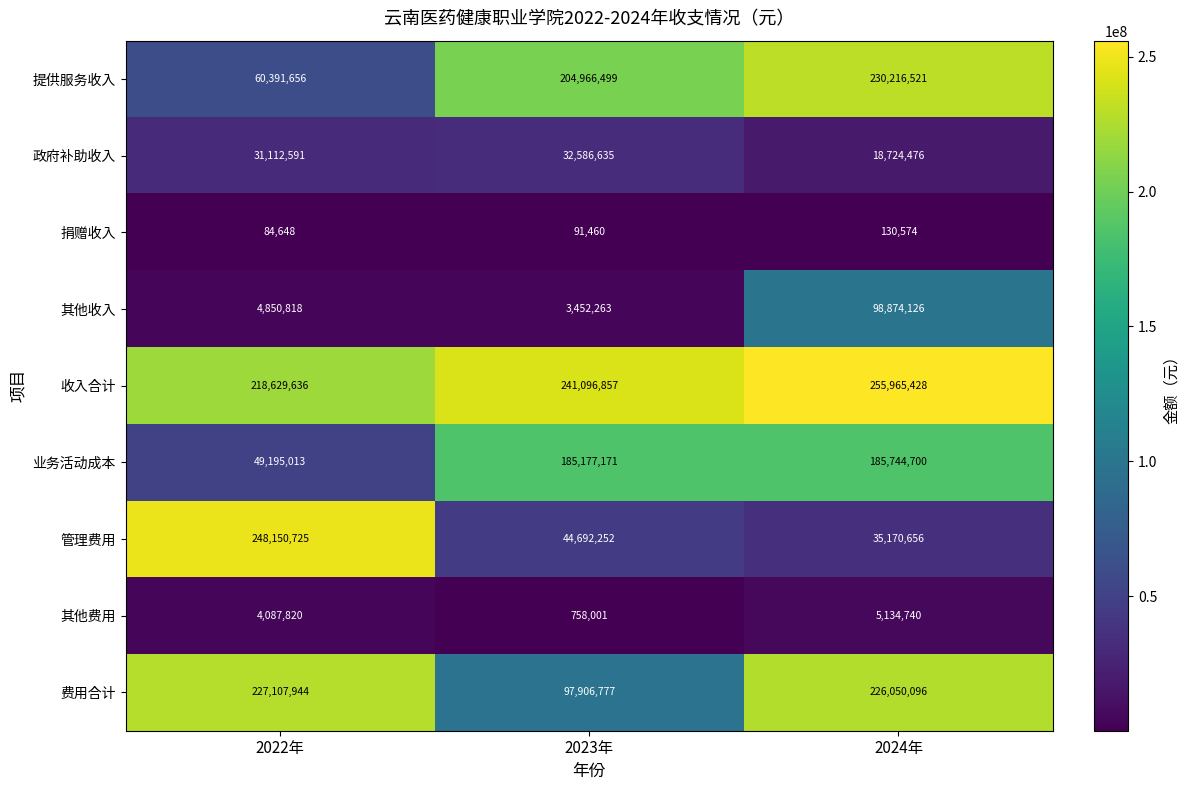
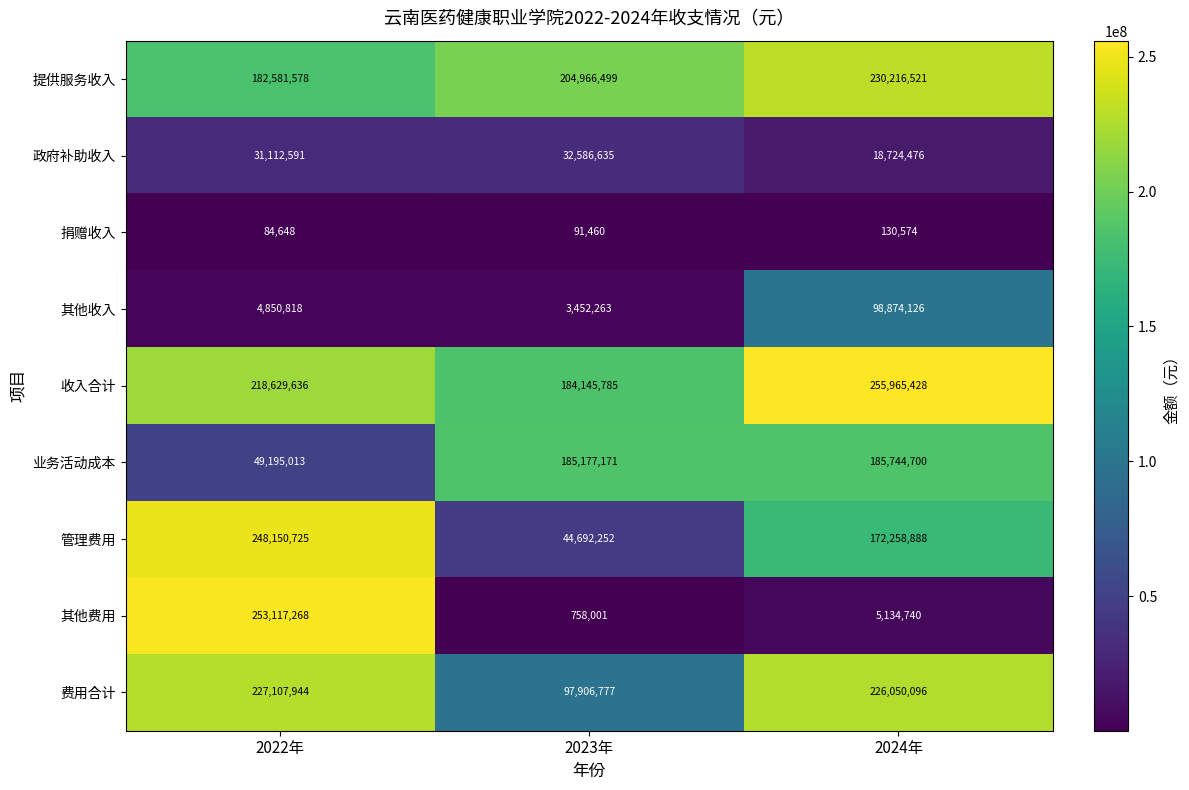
提供服务收入, 2022年: 60,391,656 -> 182,581,578
收入合计, 2023年: 241,096,857 -> 184,145,785
管理费用, 2024年: 35,170,656 -> 172,258,888
其他费用, 2022年: 4,087,820 -> 253,117,268
